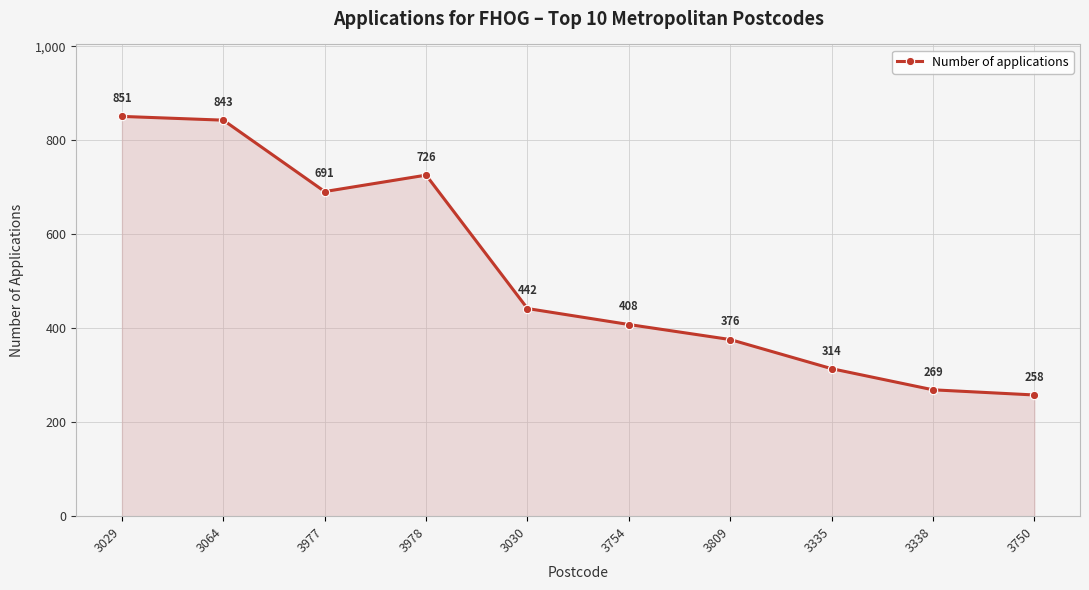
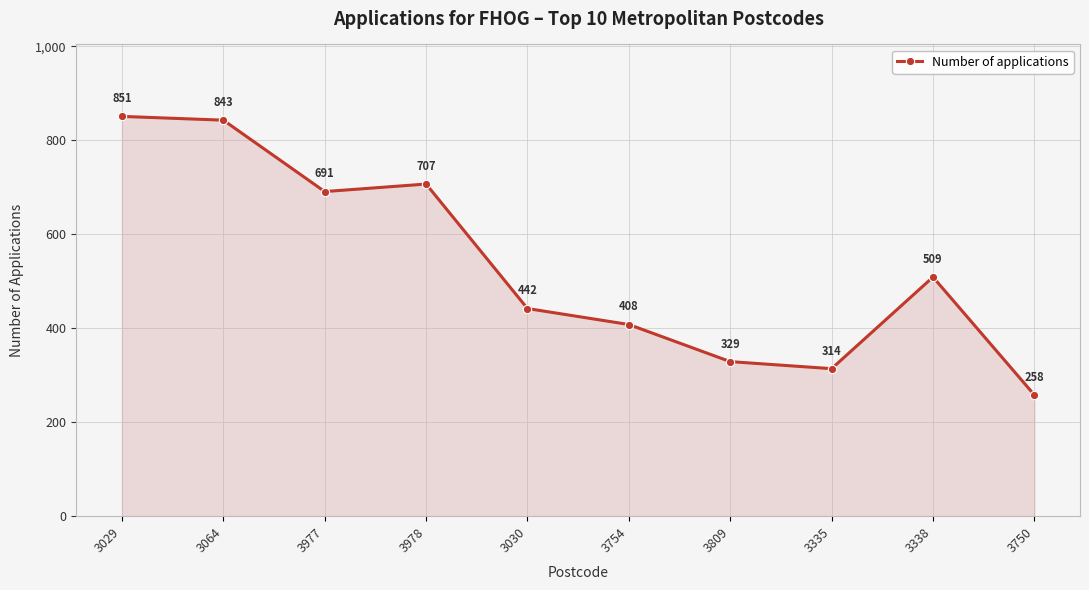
3978: 726 -> 707
3809: 376 -> 329
3338: 269 -> 509
